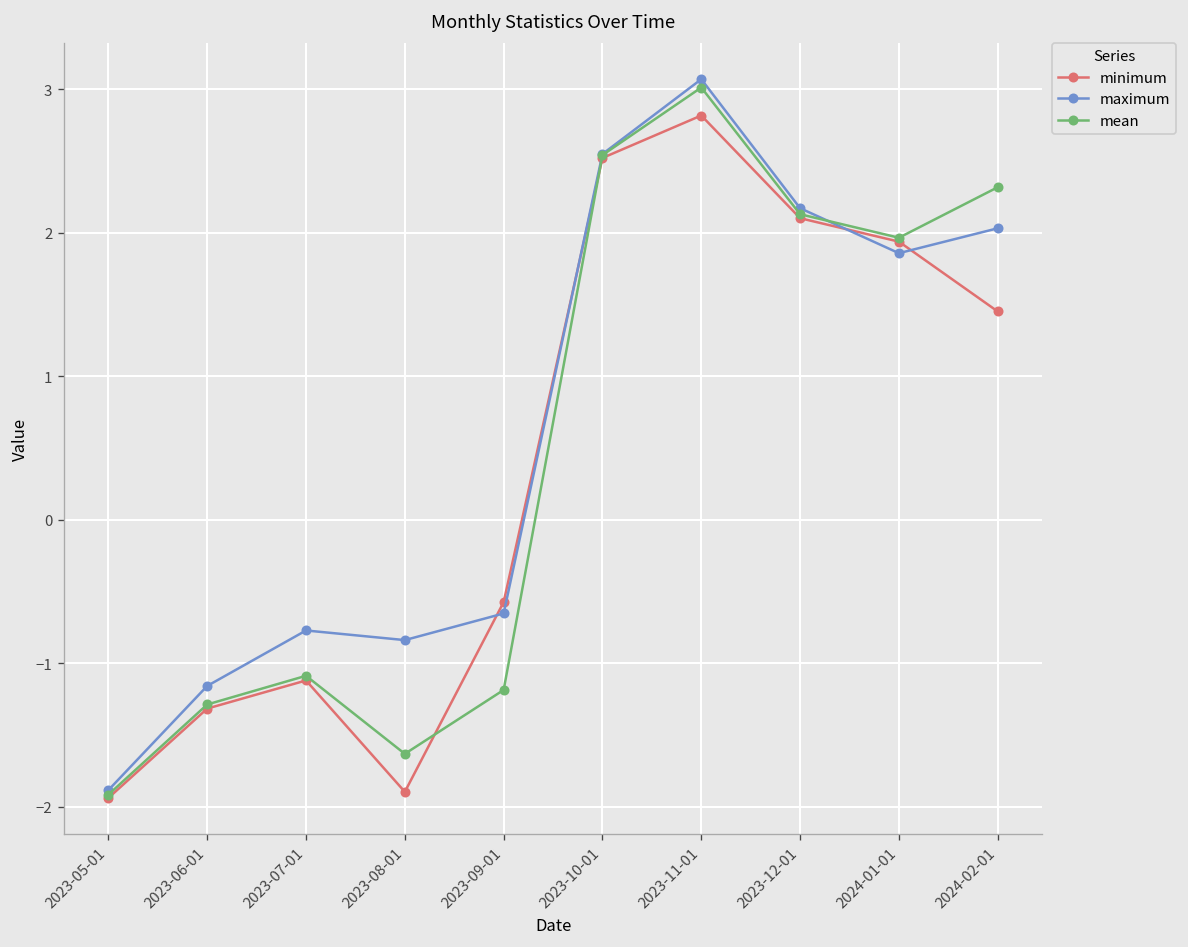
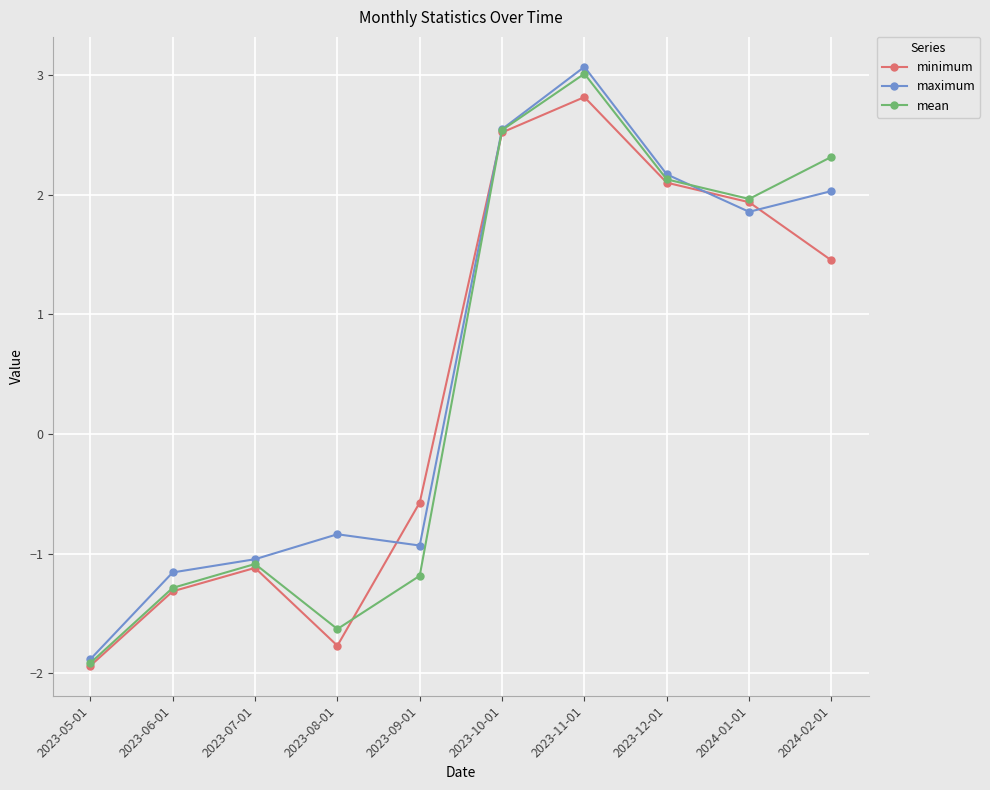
maximum, 2023-07-01: -0.77 -> -1.05
minimum, 2023-08-01: -1.90 -> -1.77
maximum, 2023-09-01: -0.65 -> -0.93
